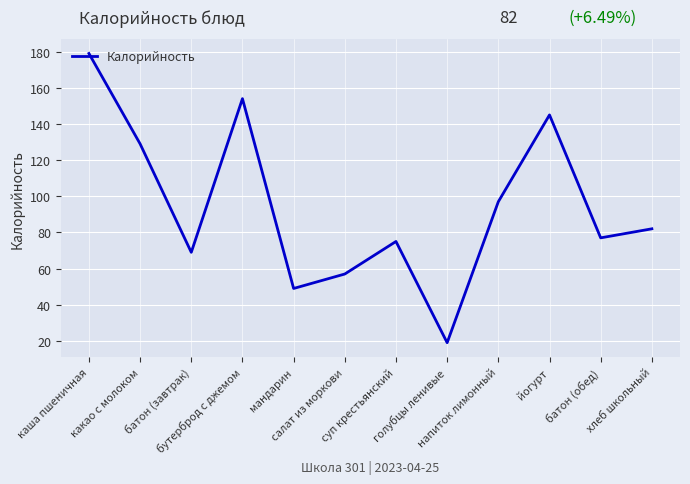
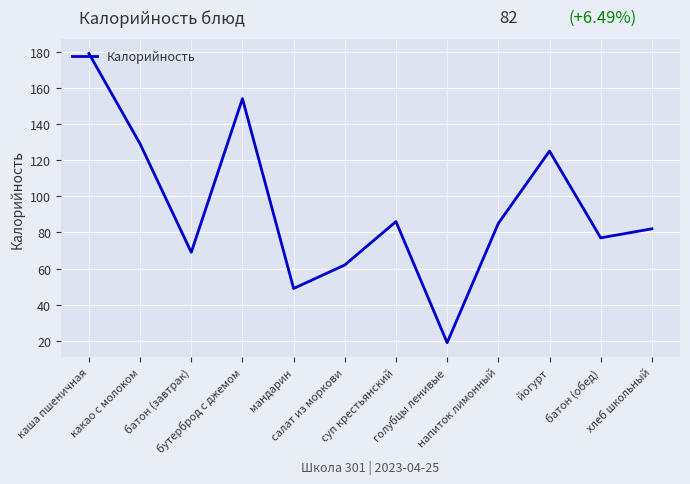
салат из моркови: 57 -> 62
суп крестьянский: 75 -> 86
напиток лимонный: 97 -> 85
йогурт: 145 -> 125
